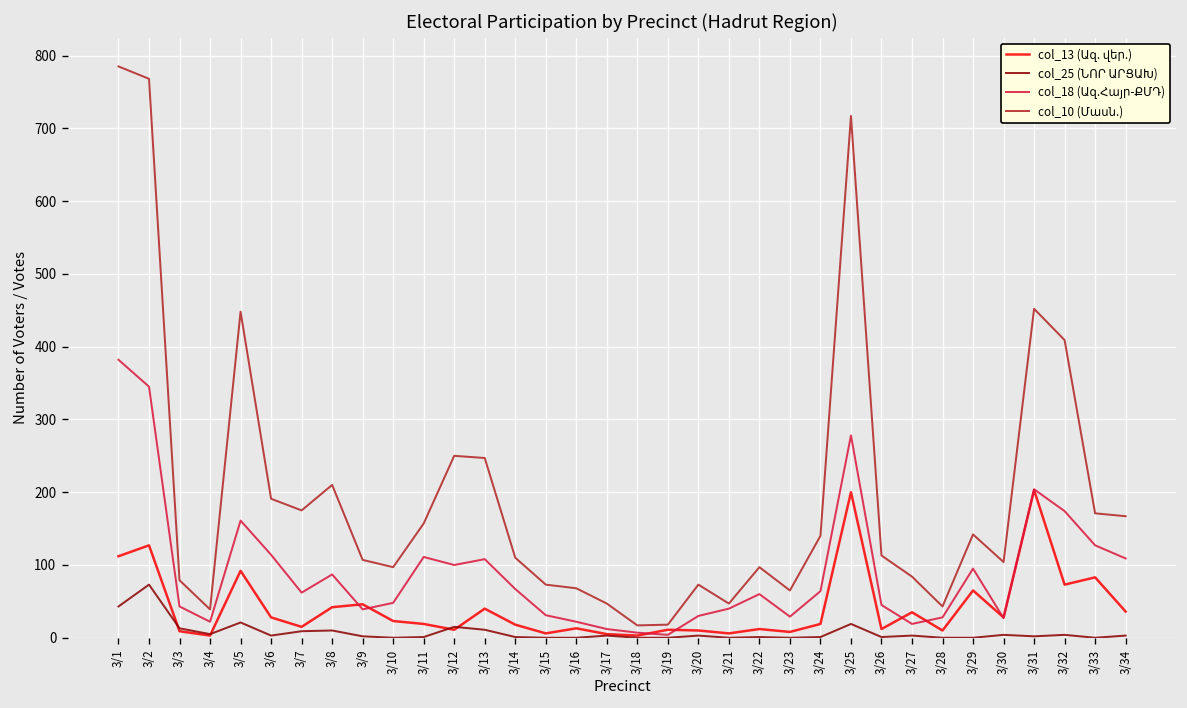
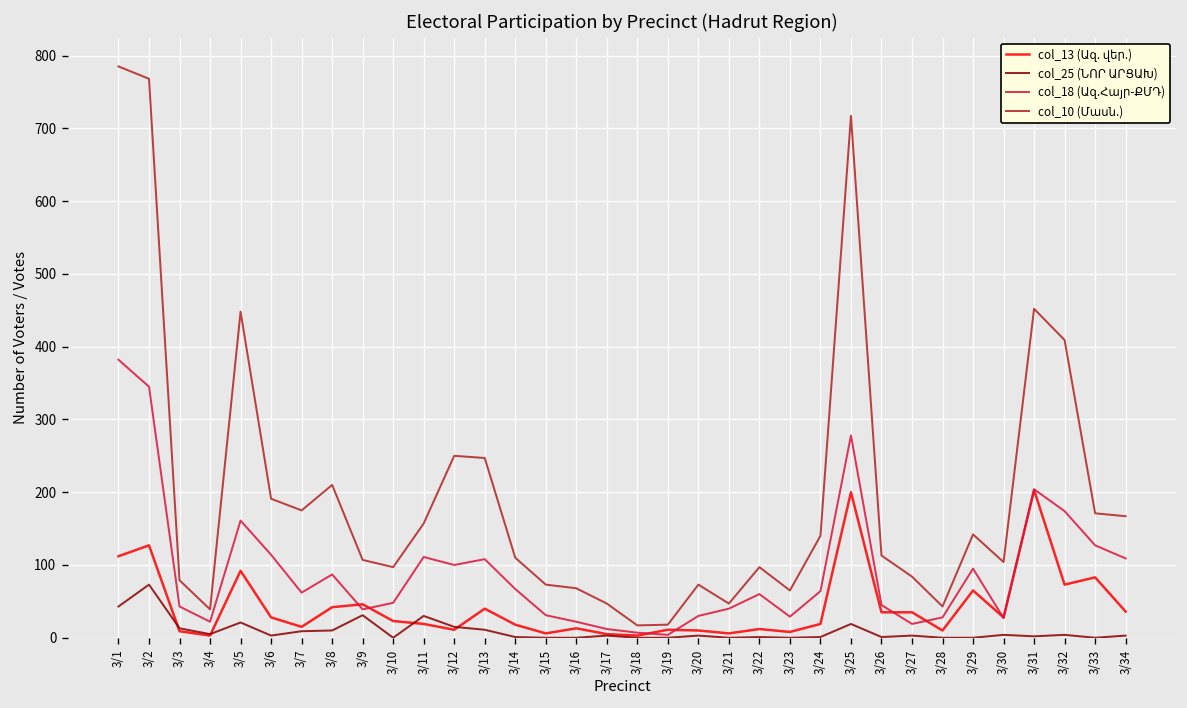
col_25 (ՆՈՐ ԱՐՑԱԽ), 3/9: 0 -> 30
col_25 (ՆՈՐ ԱՐՑԱԽ), 3/11: 0 -> 30
col_13 (Ազ. վեր.), 3/26: 10 -> 40
